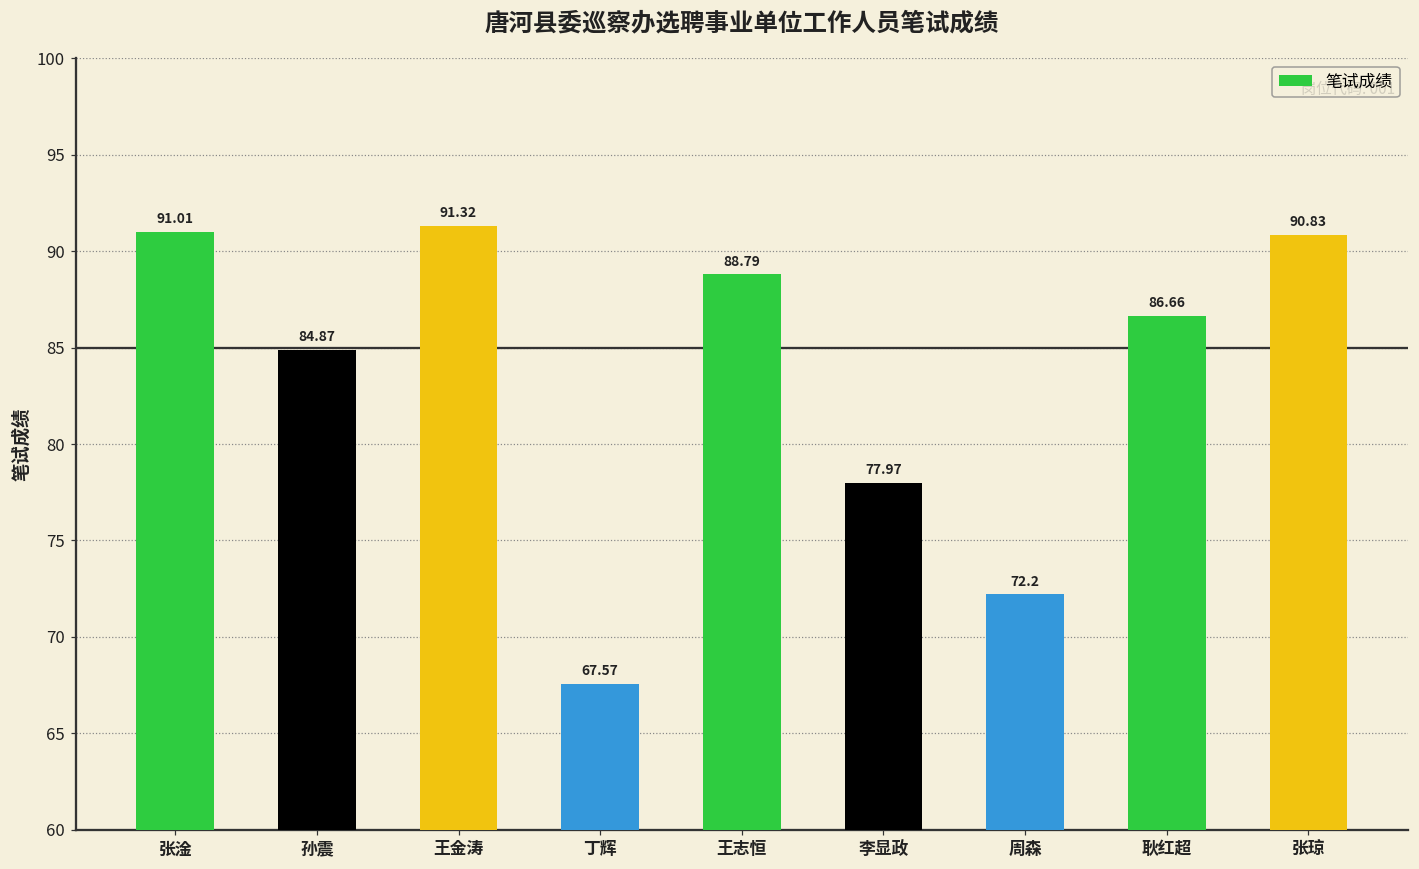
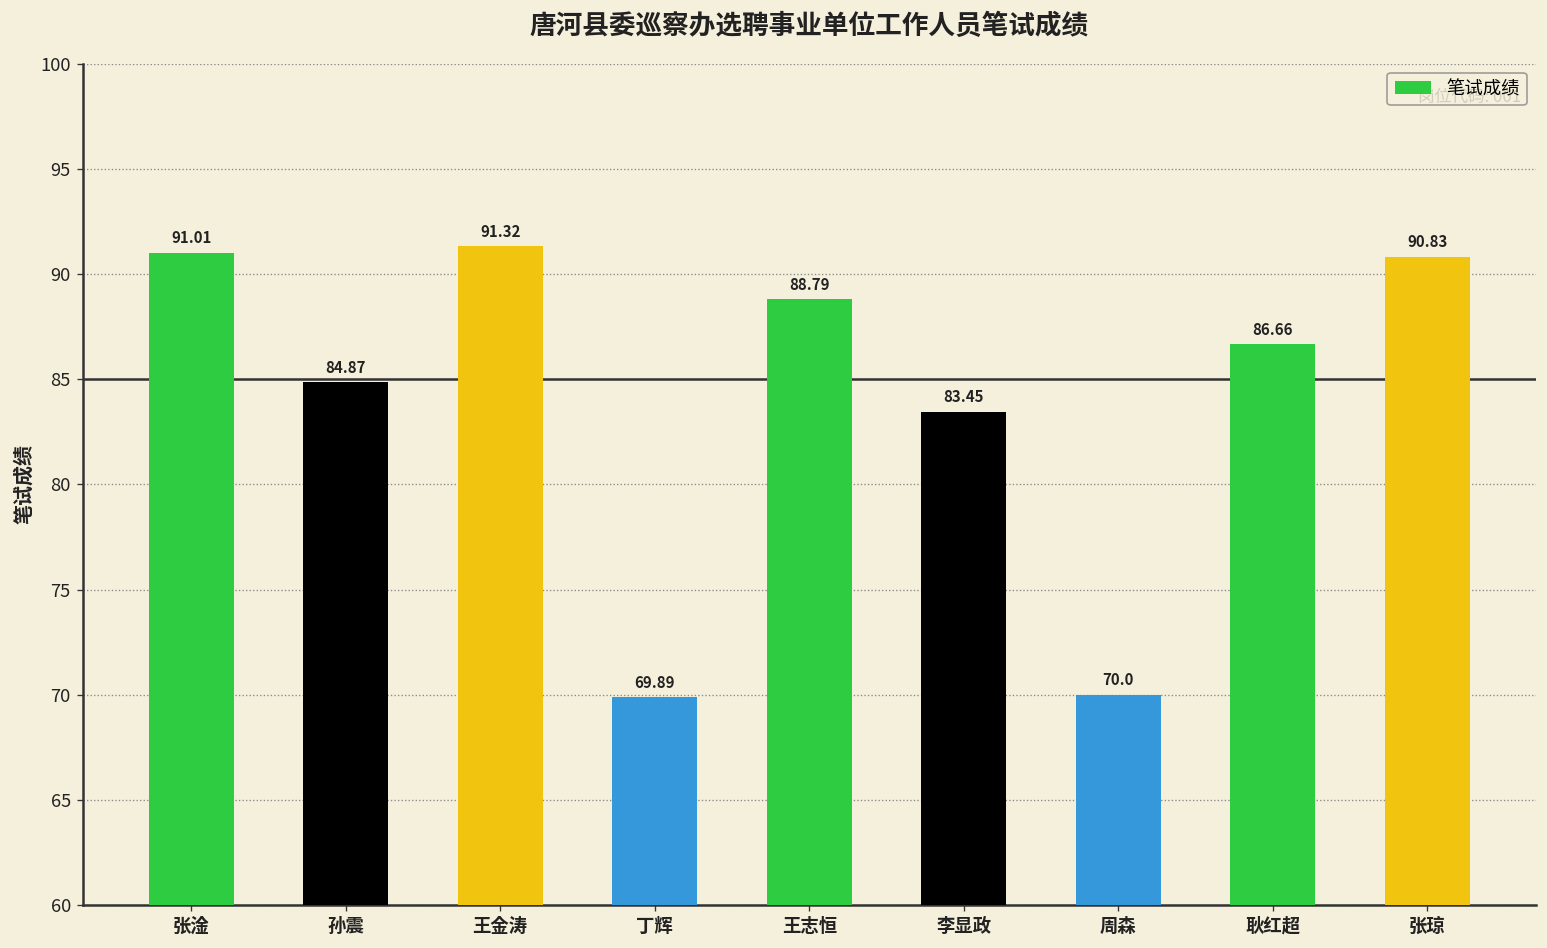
丁辉: 67.57 -> 69.89
李显政: 77.97 -> 83.45
周森: 72.2 -> 70.0
